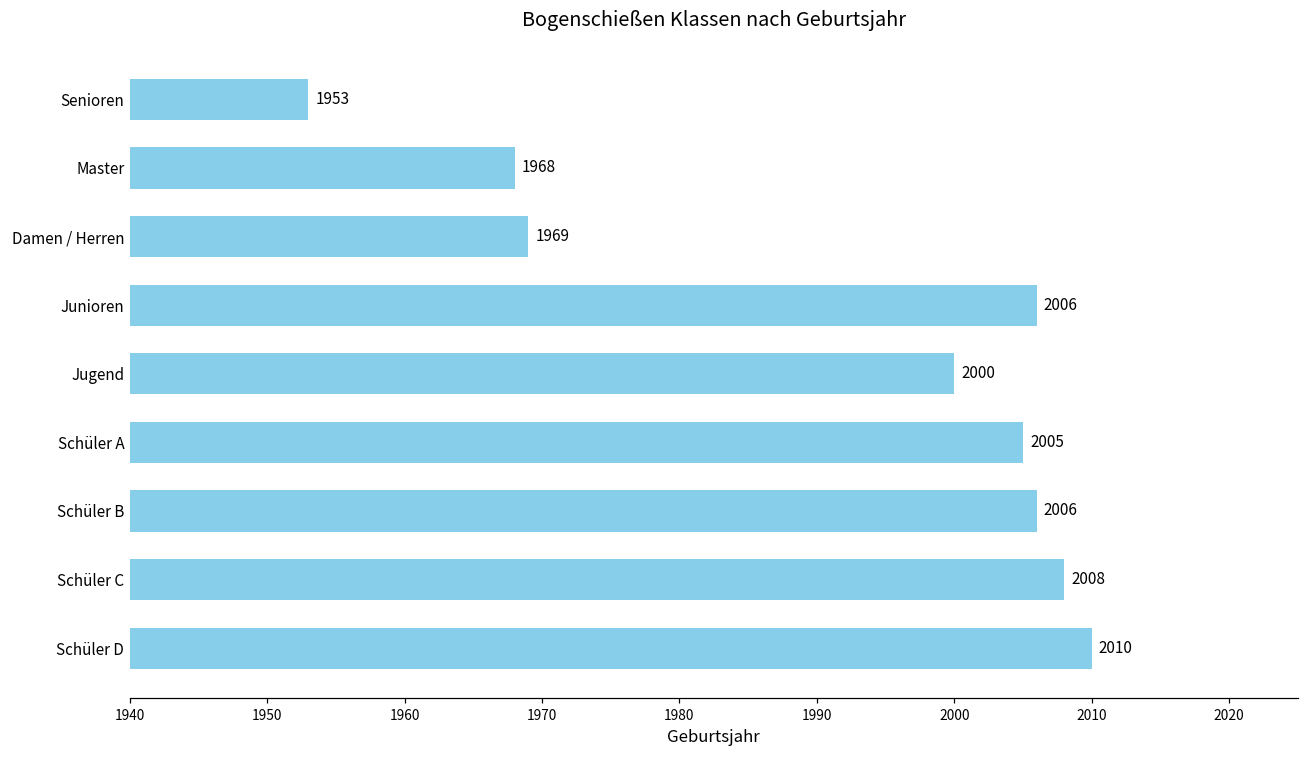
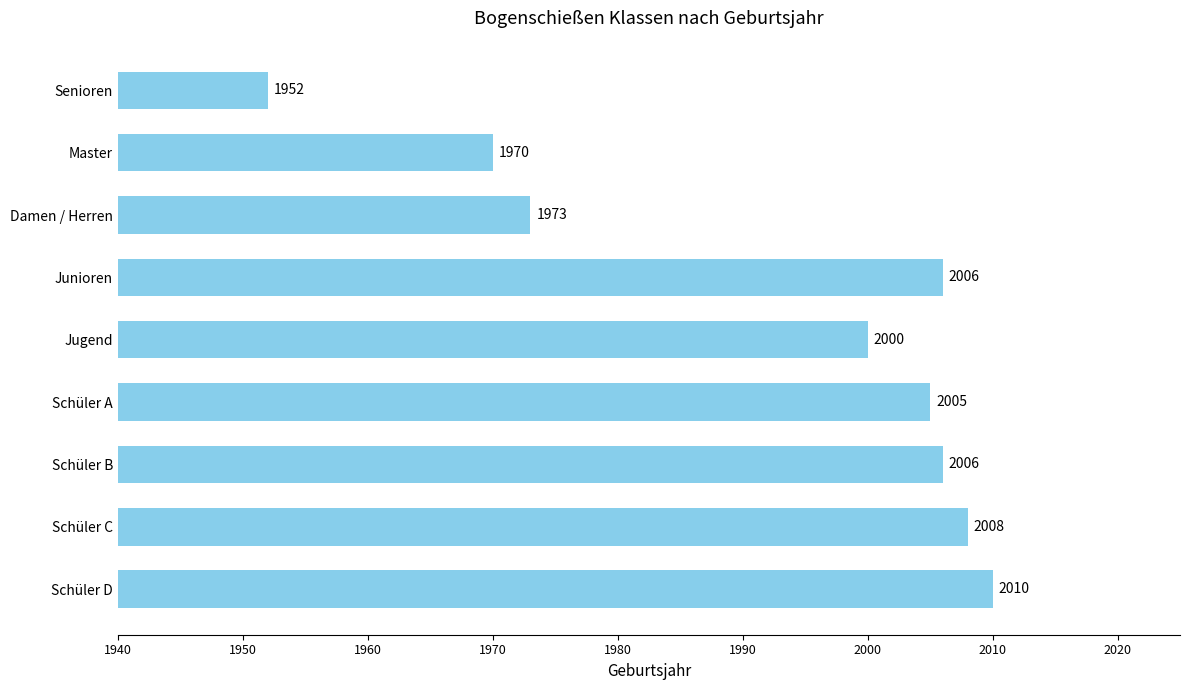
Senioren: 1953 -> 1952
Master: 1968 -> 1970
Damen / Herren: 1969 -> 1973
